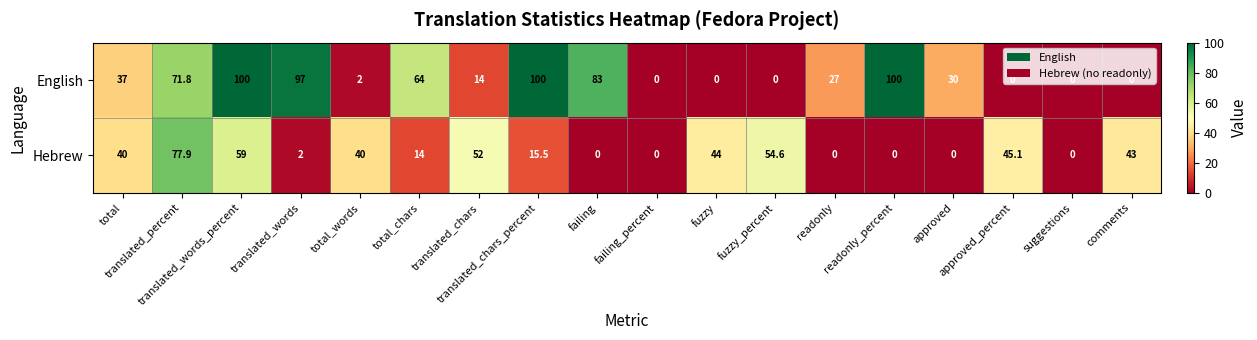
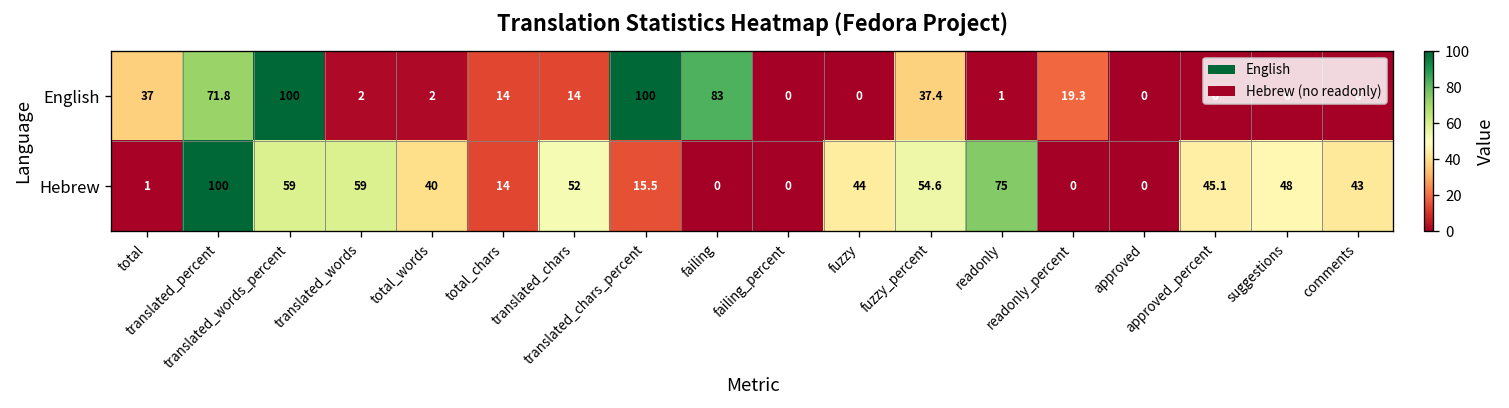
English, translated_words: 97 -> 2
English, total_chars: 64 -> 14
English, fuzzy_percent: 0 -> 37.4
English, readonly: 27 -> 1
English, readonly_percent: 100 -> 19.3
English, approved: 30 -> 0
Hebrew, total: 40 -> 1
Hebrew, translated_percent: 77.9 -> 100
Hebrew, translated_words: 2 -> 59
Hebrew, readonly: 0 -> 75
Hebrew, suggestions: 0 -> 48
